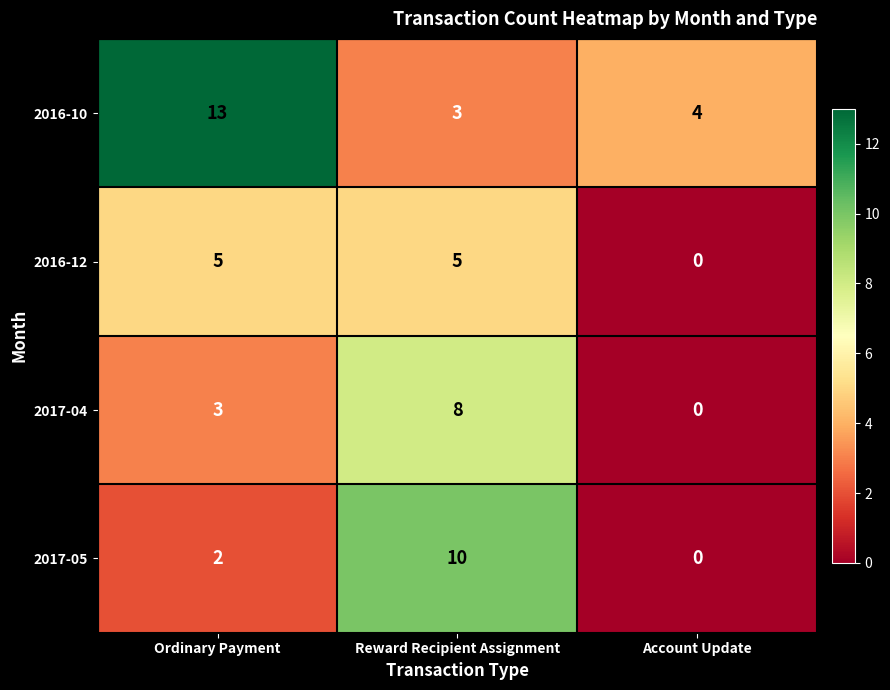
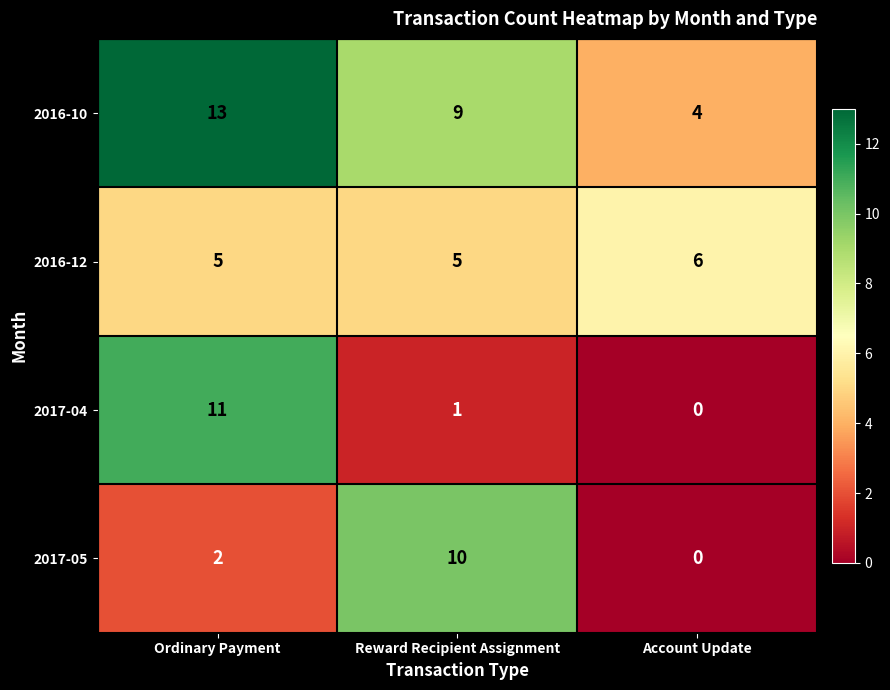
2016-10, Reward Recipient Assignment: 3 -> 9
2016-12, Account Update: 0 -> 6
2017-04, Ordinary Payment: 3 -> 11
2017-04, Reward Recipient Assignment: 8 -> 1
